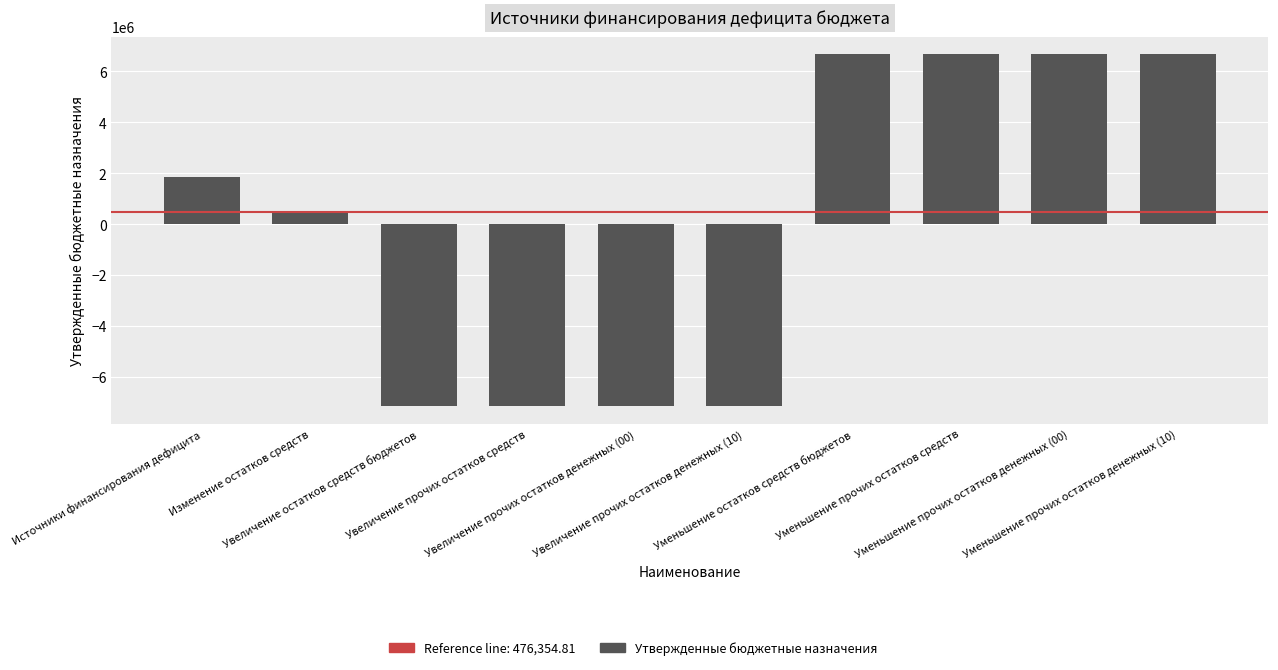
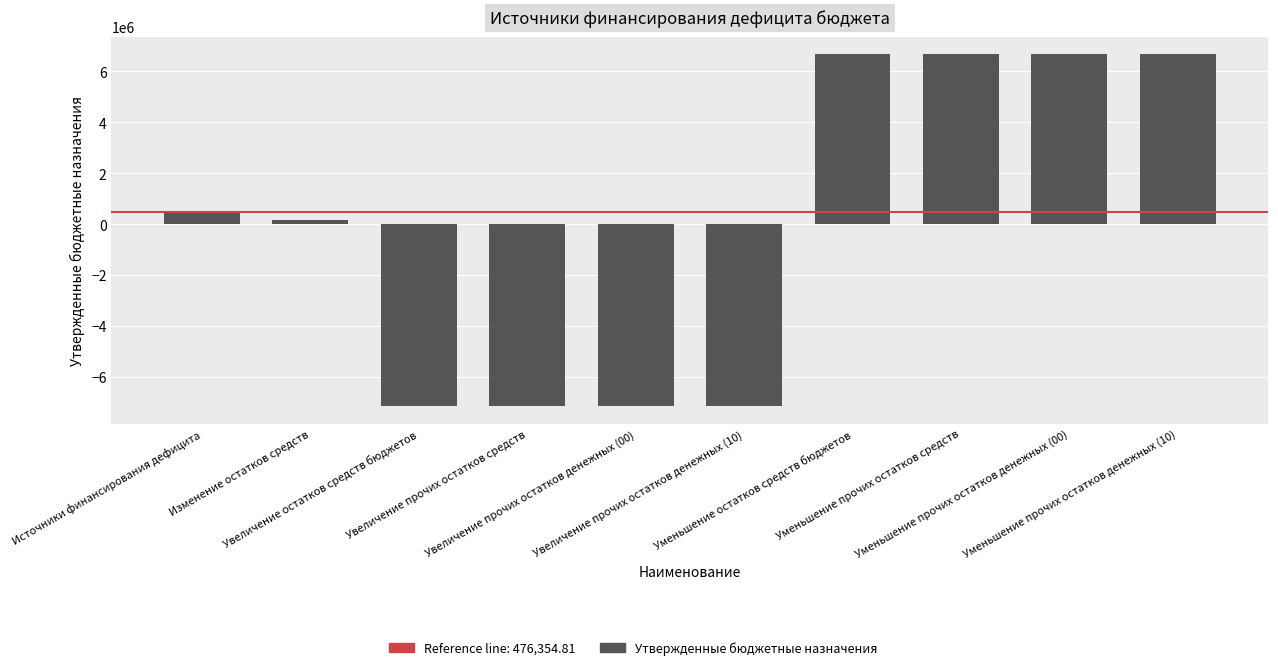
Источники финансирования дефицита: 1900000 -> 500000
Изменение остатков средств: 500000 -> 200000
